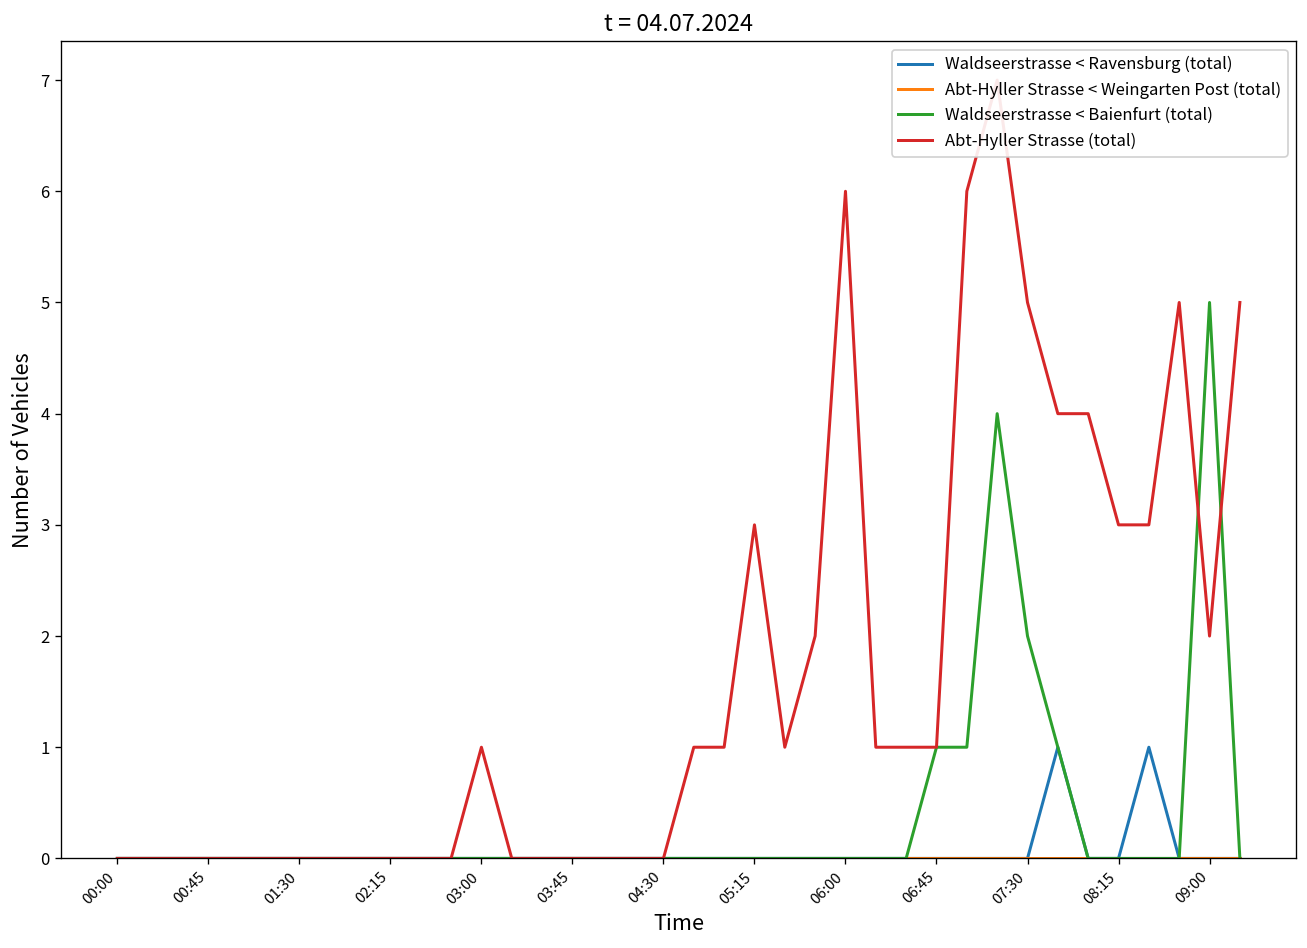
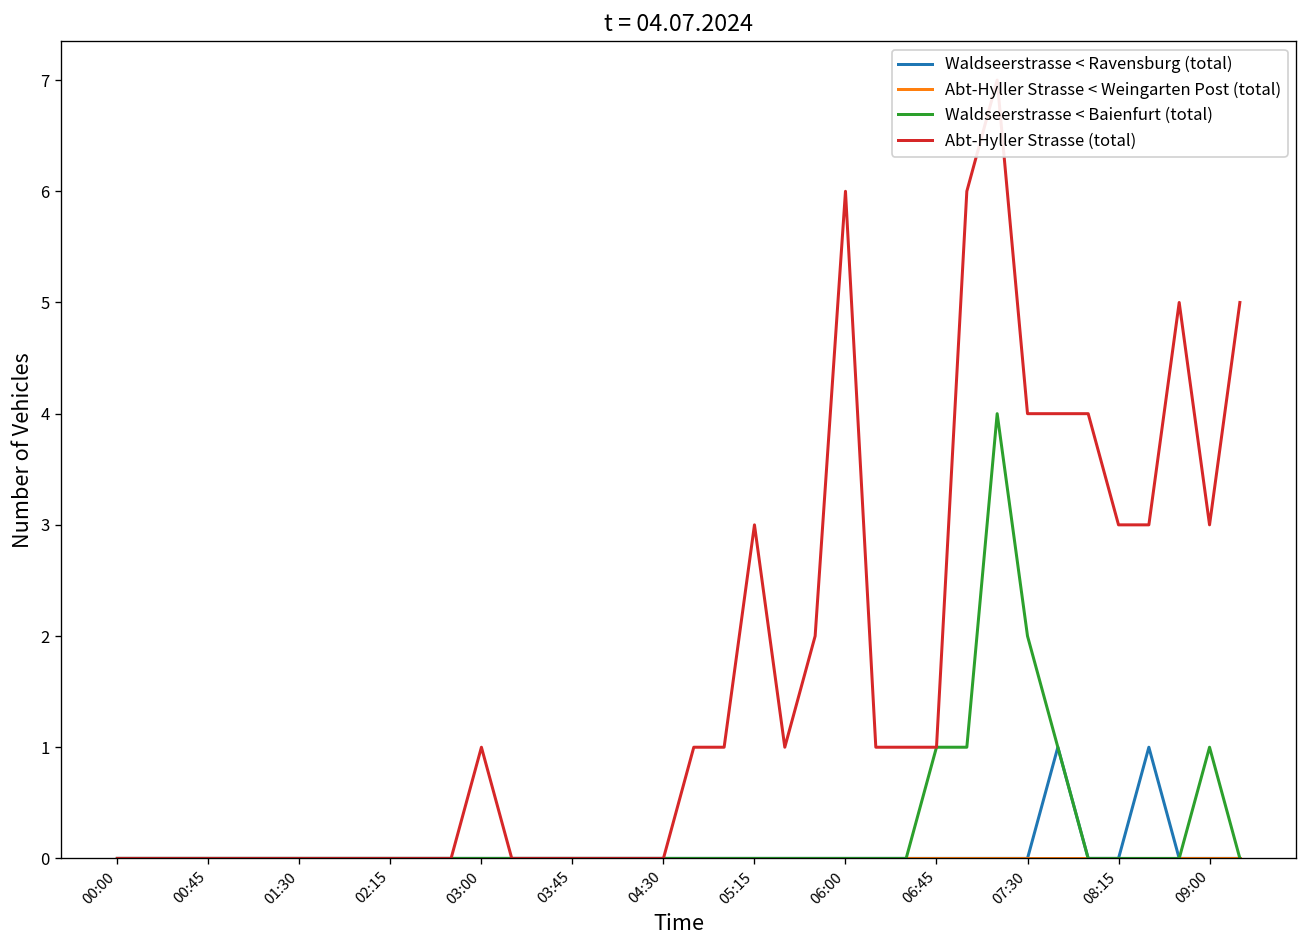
Abt-Hyller Strasse (total), 07:30: 5 -> 4
Waldseerstrasse < Baienfurt (total), 09:00: 5 -> 1
Abt-Hyller Strasse (total), 09:00: 2 -> 3
